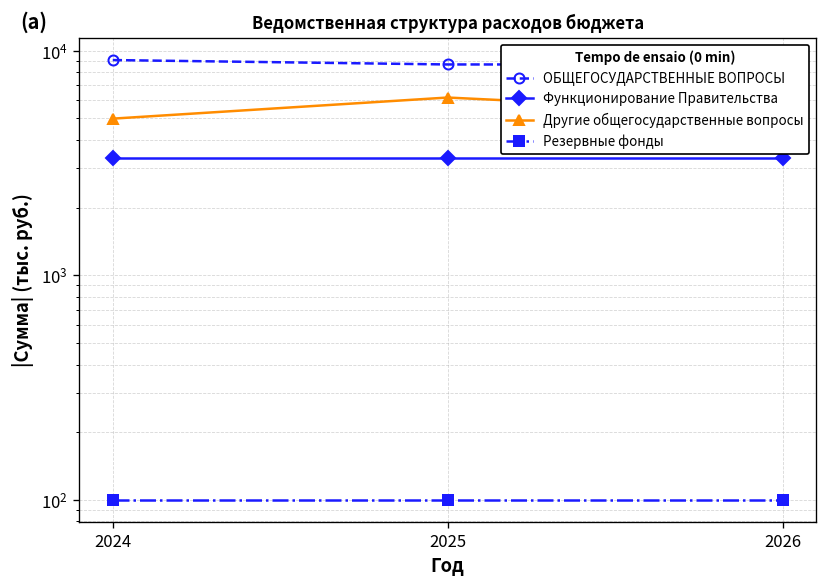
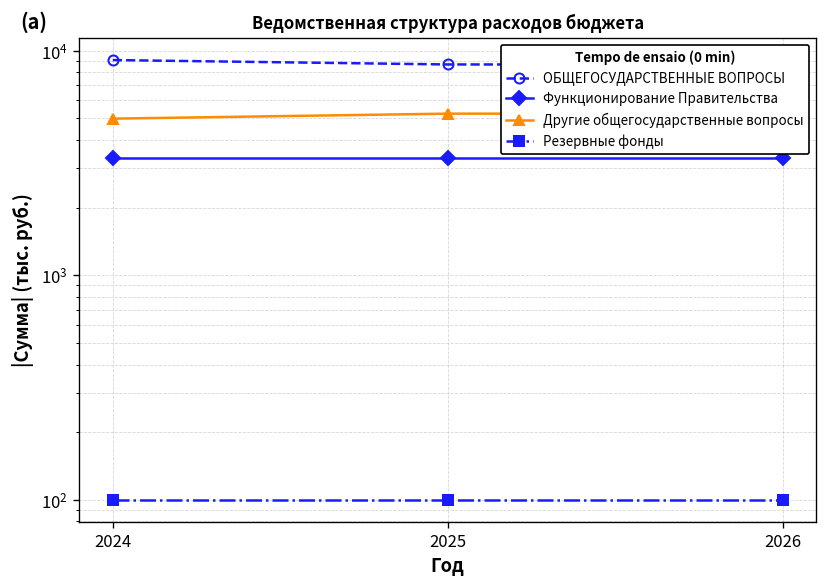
Другие общегосударственные вопросы, 2025: 6200 -> 5200
